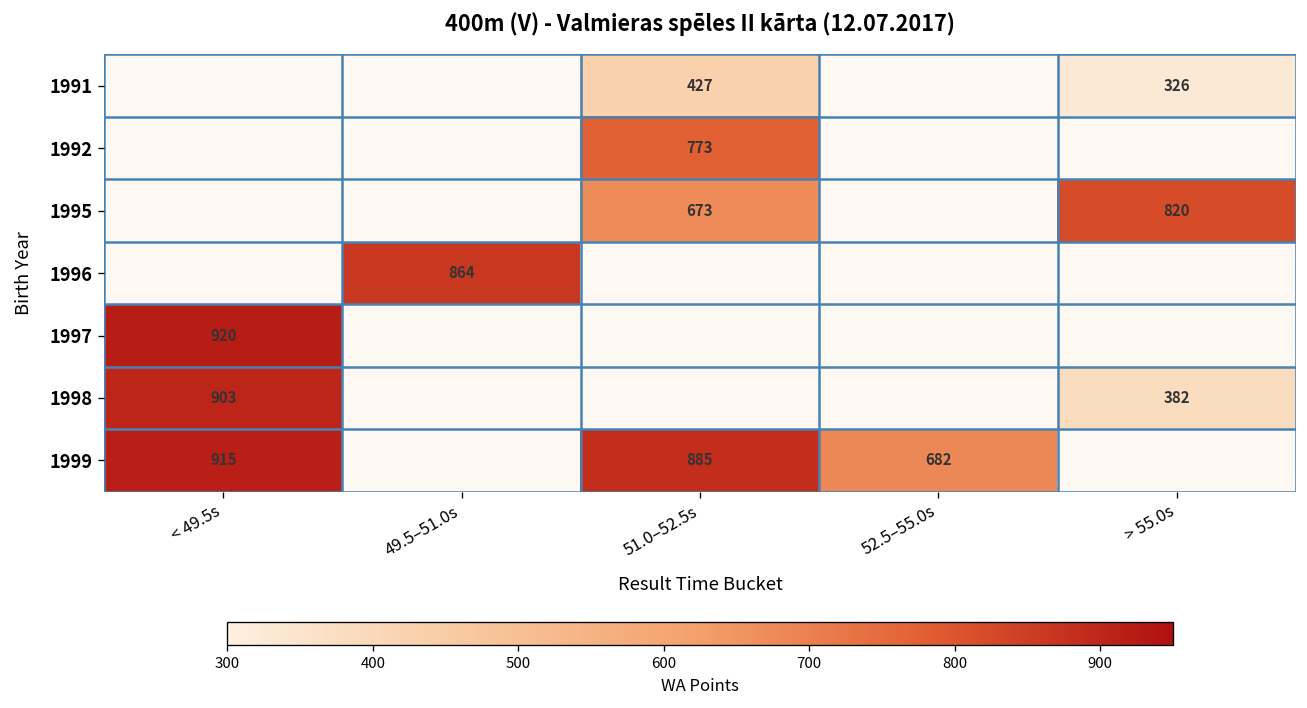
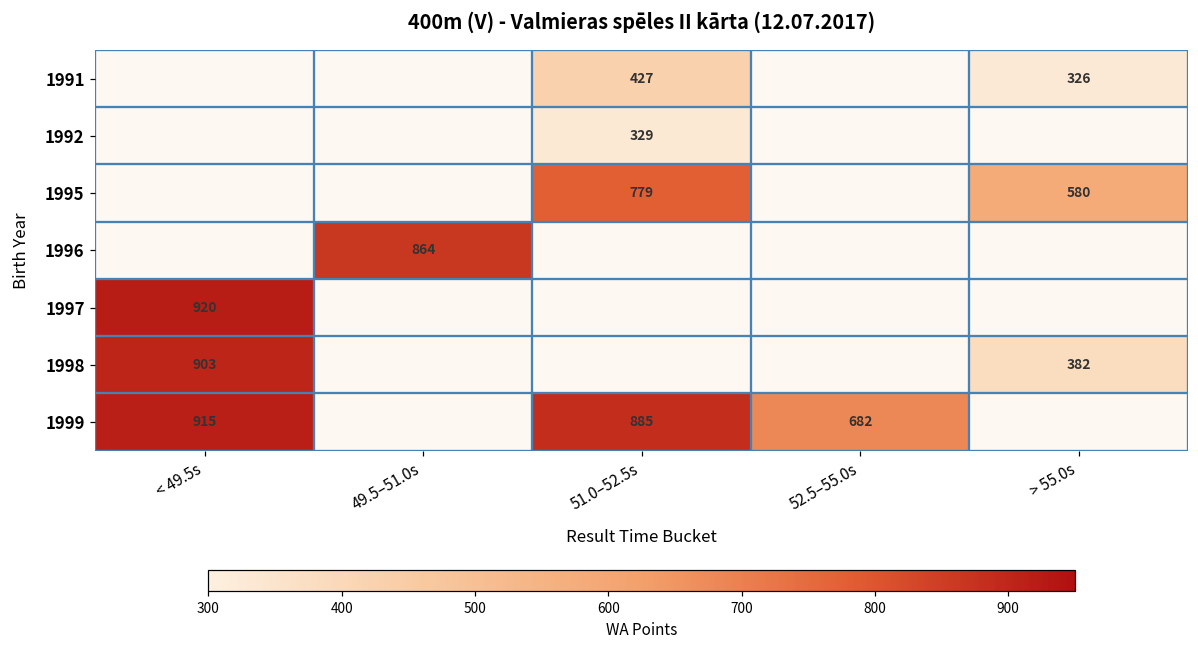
1992, 51.0–52.5s: 773 -> 329
1995, 51.0–52.5s: 673 -> 779
1995, > 55.0s: 820 -> 580
